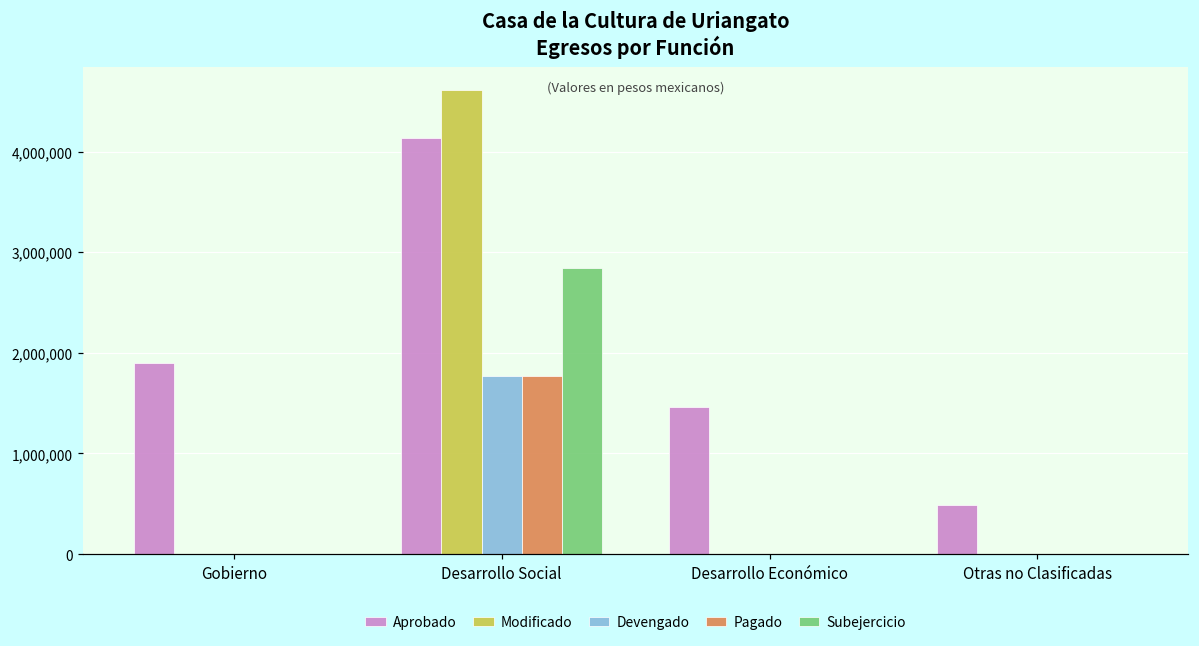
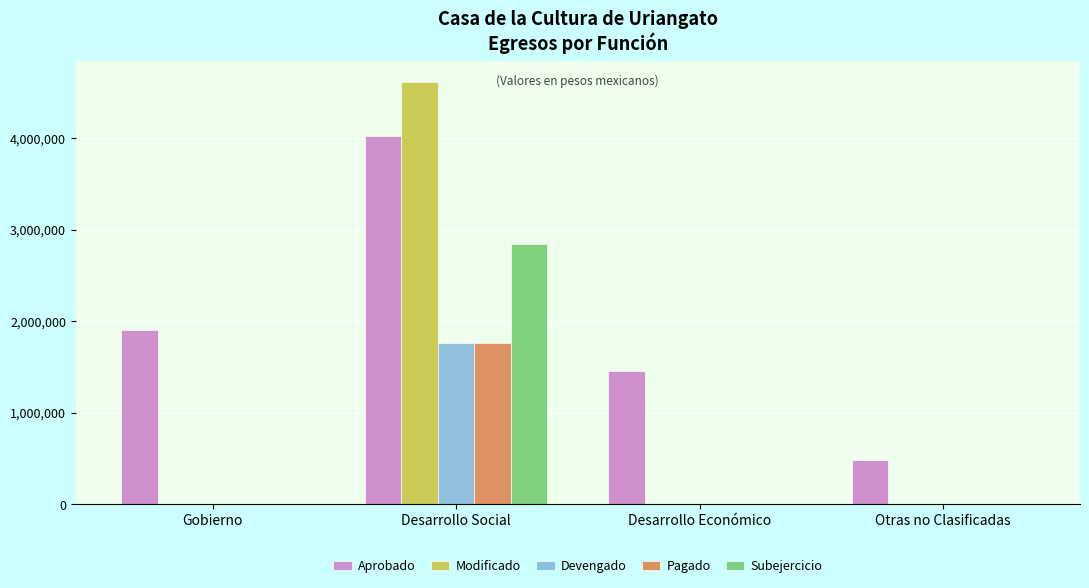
Aprobado, Desarrollo Social: 4,100,000 -> 4,000,000
